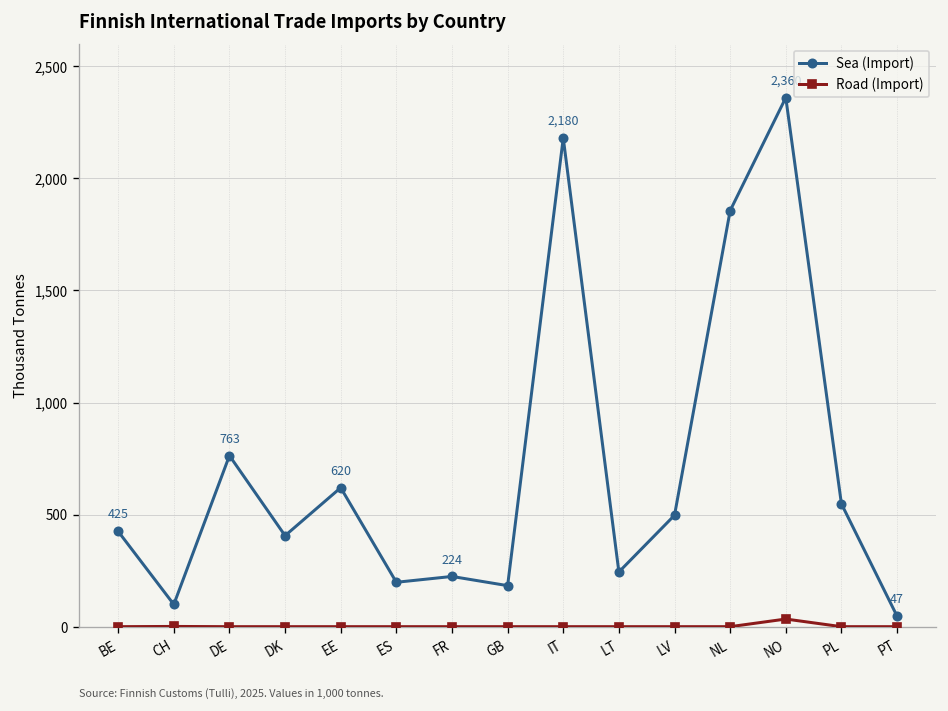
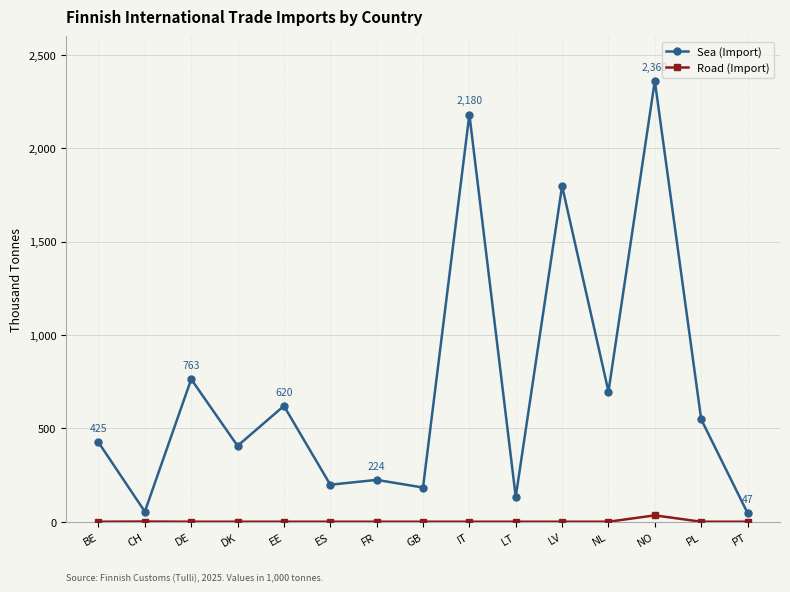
Sea (Import), CH: 100 -> 50
Sea (Import), LT: 240 -> 130
Sea (Import), LV: 500 -> 1,800
Sea (Import), NL: 1,860 -> 700
